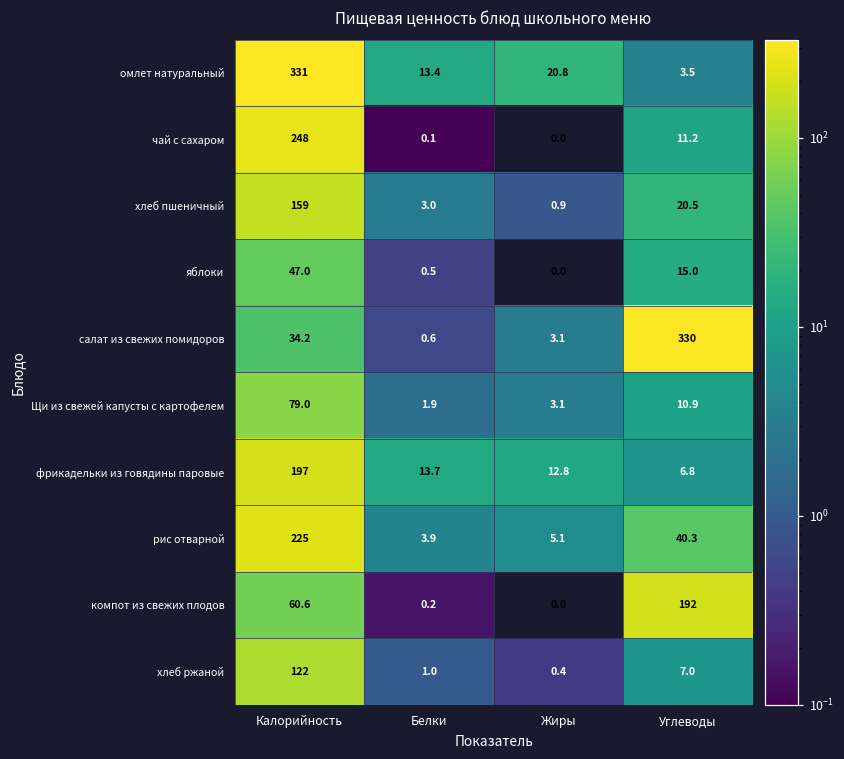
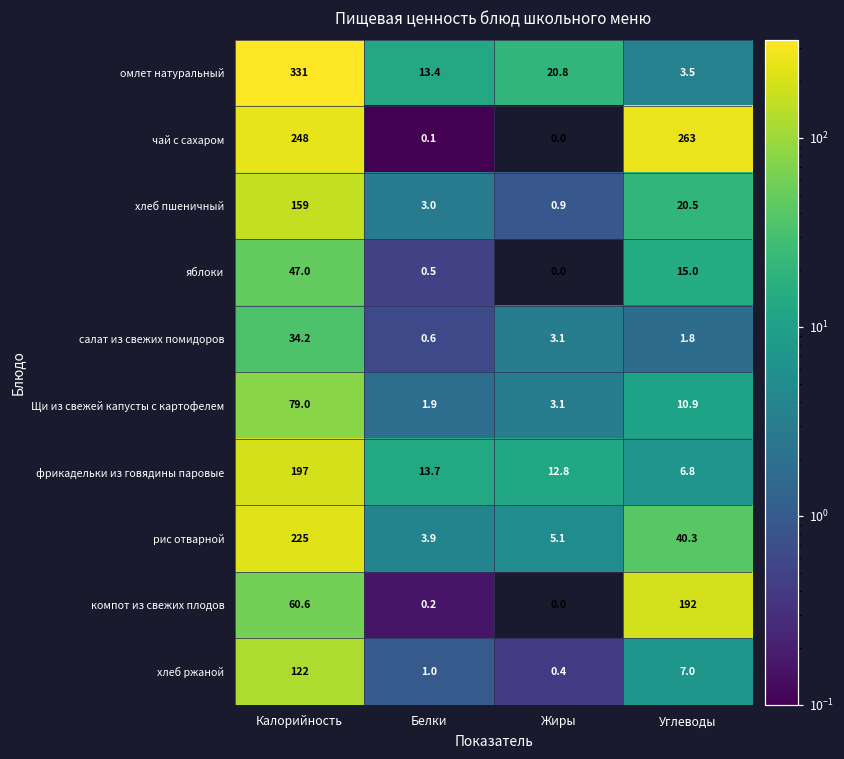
чай с сахаром, Углеводы: 11.2 -> 263
салат из свежих помидоров, Углеводы: 330 -> 1.8
